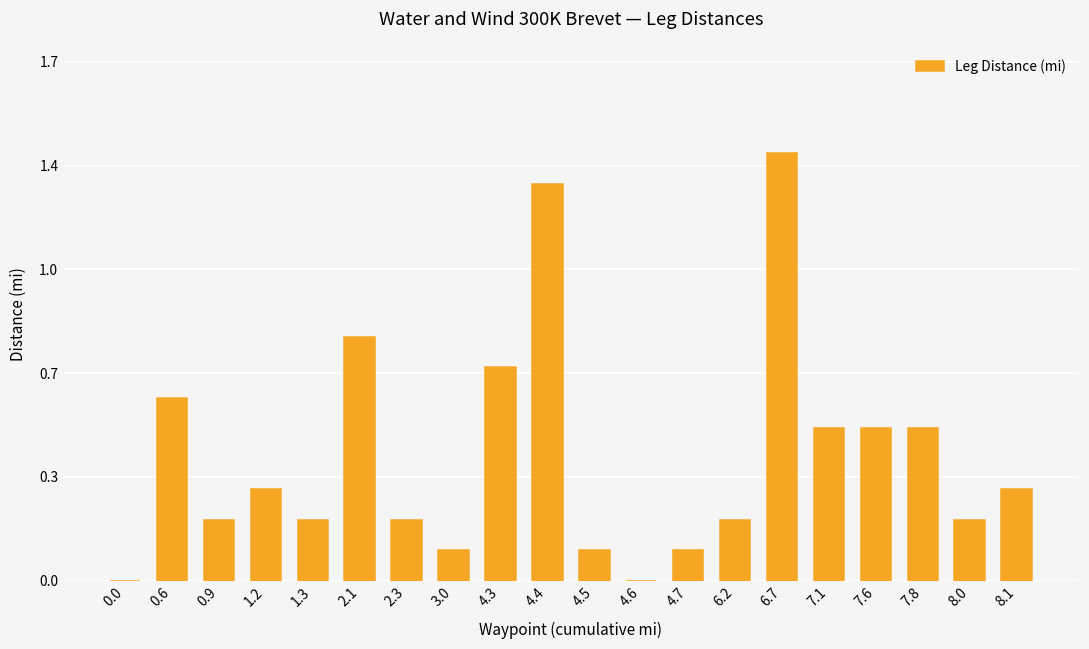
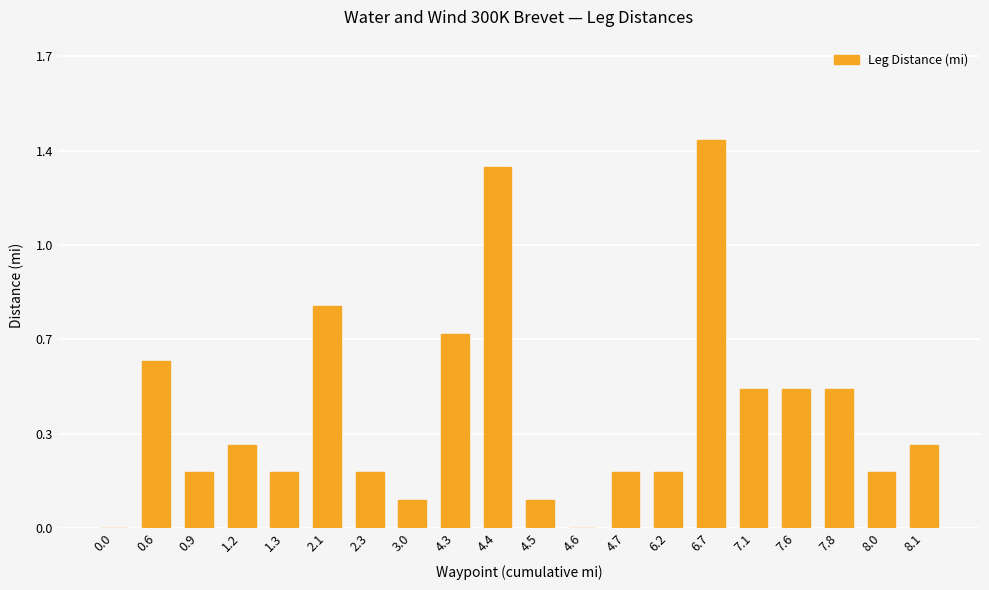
4.7: 0.1 -> 0.2
